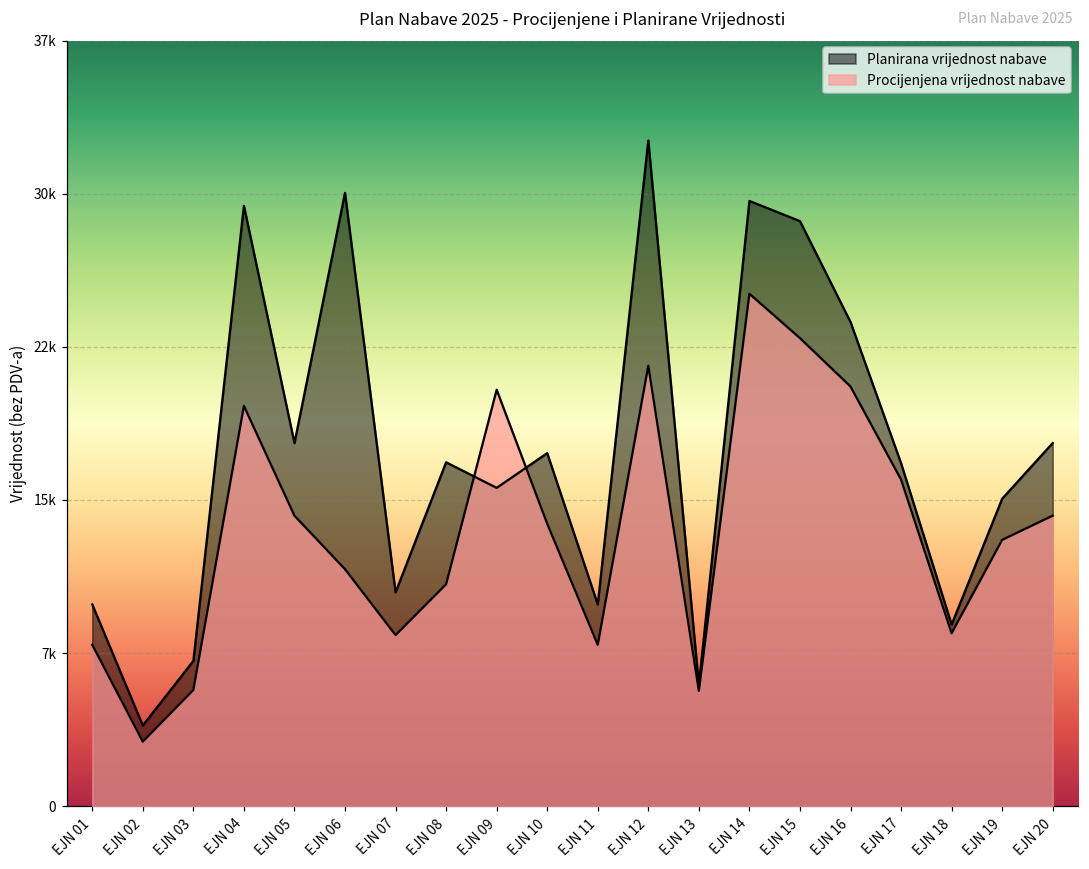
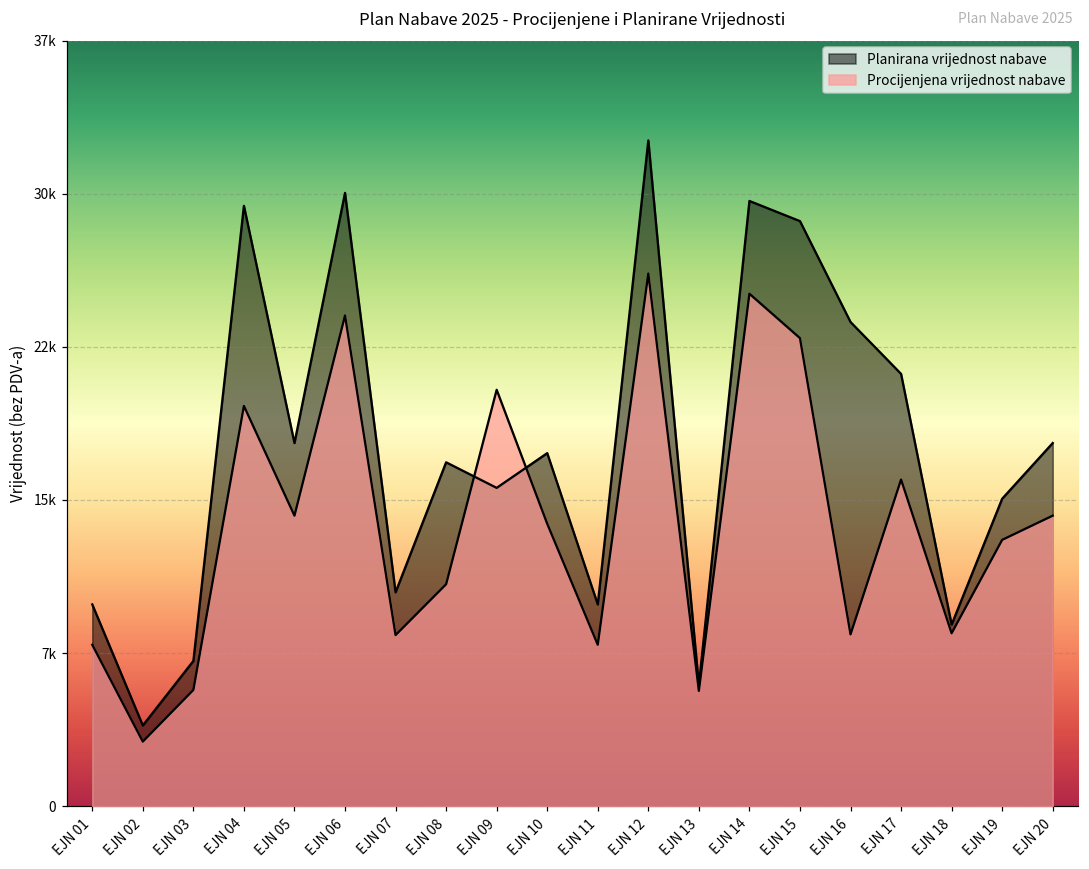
Procijenjena vrijednost nabave, EJN 06: 11700 -> 24300
Procijenjena vrijednost nabave, EJN 12: 21800 -> 26400
Procijenjena vrijednost nabave, EJN 16: 20800 -> 8500
Planirana vrijednost nabave, EJN 17: 17000 -> 21400
